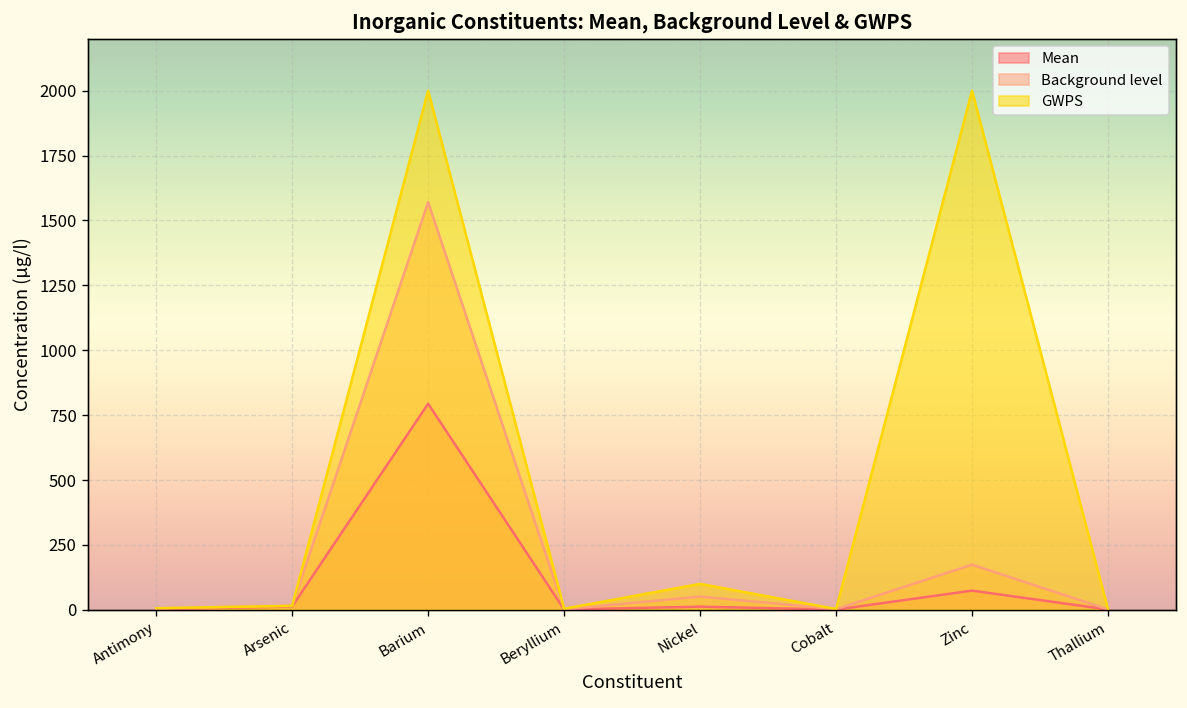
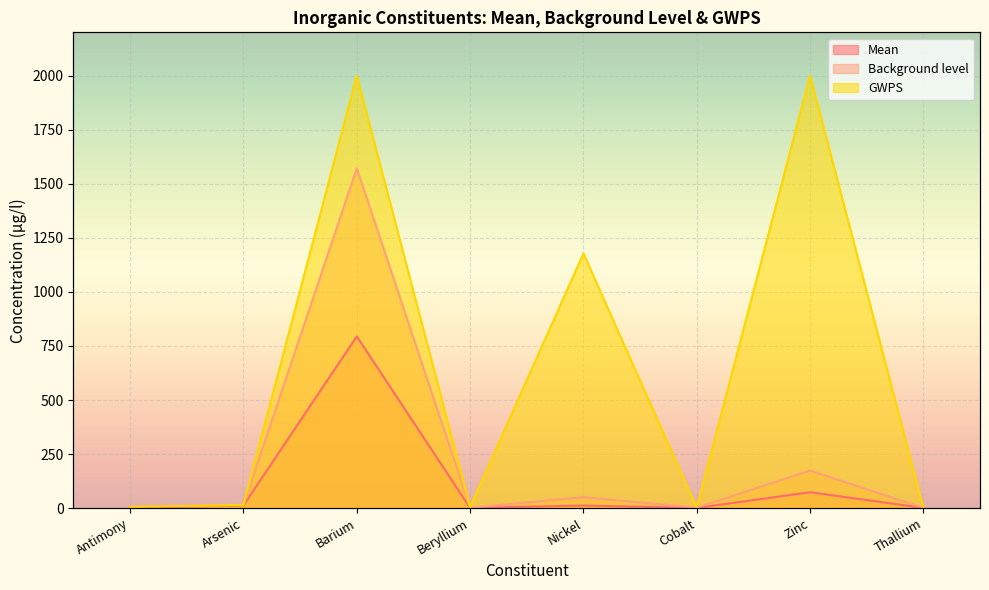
GWPS, Nickel: 100 -> 1180
